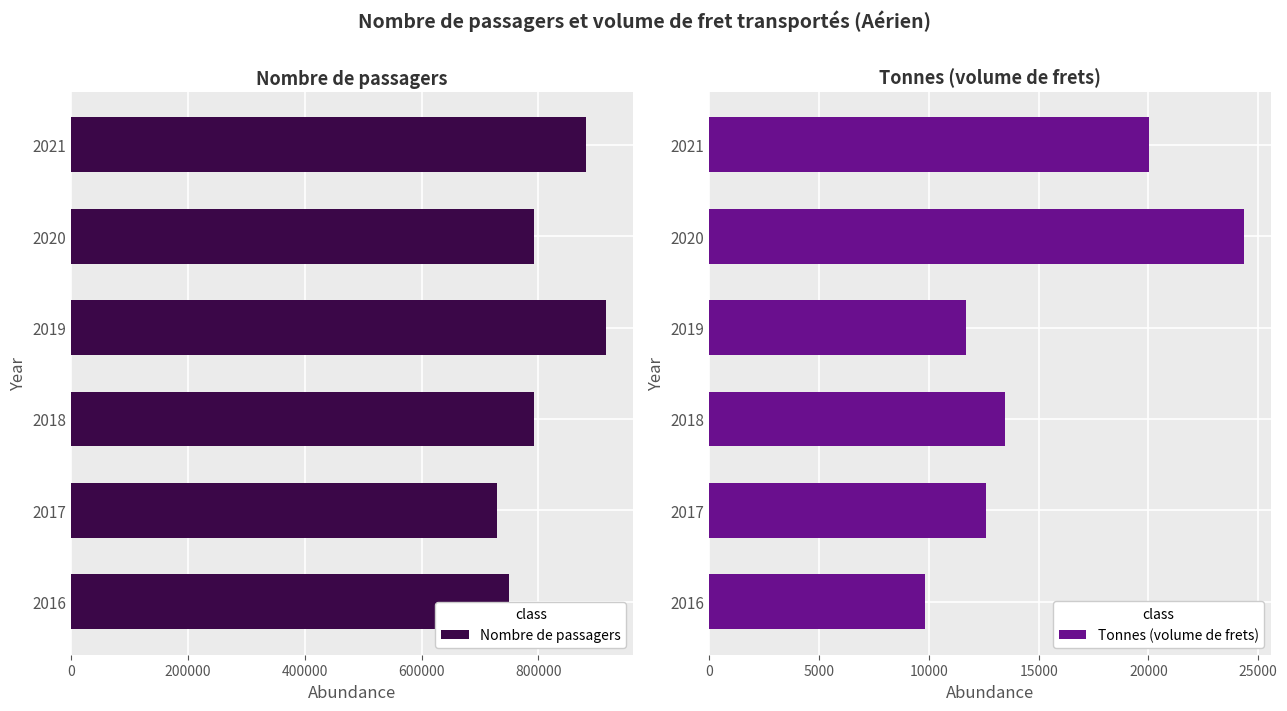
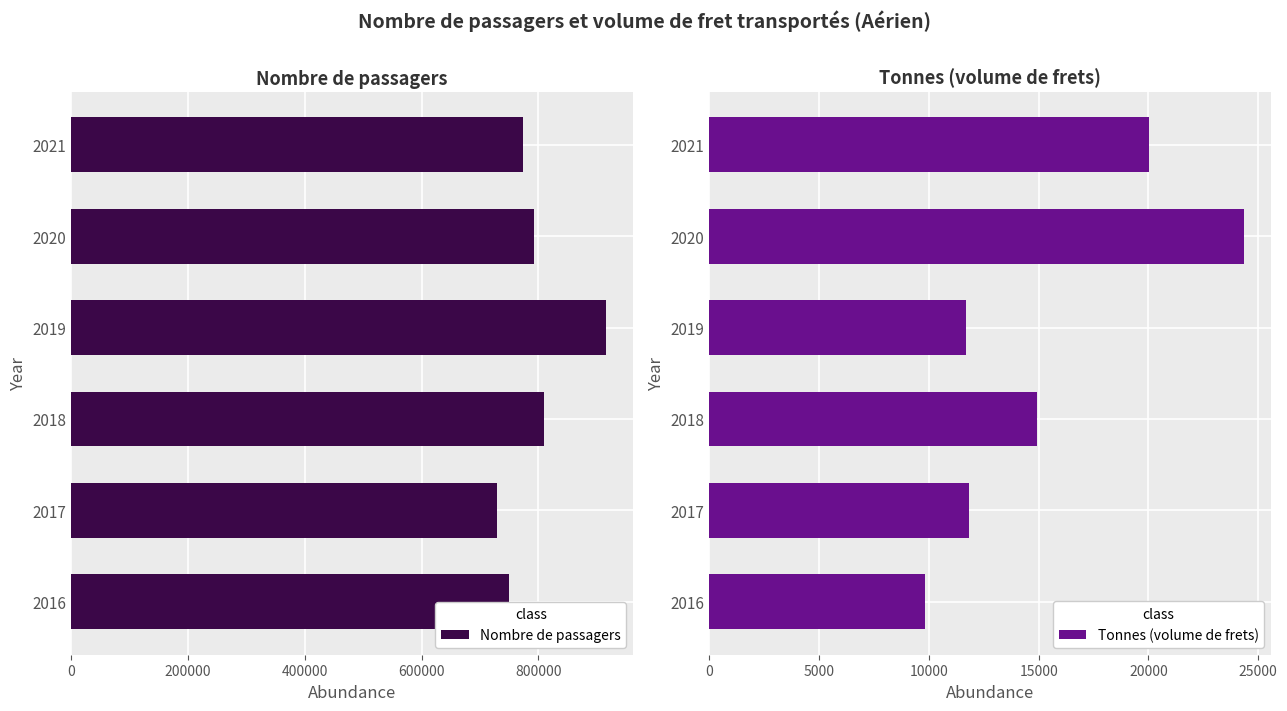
Nombre de passagers, 2021: 880000 -> 770000
Nombre de passagers, 2018: 790000 -> 810000
Tonnes (volume de frets), 2018: 13500 -> 14900
Tonnes (volume de frets), 2017: 12600 -> 11800
